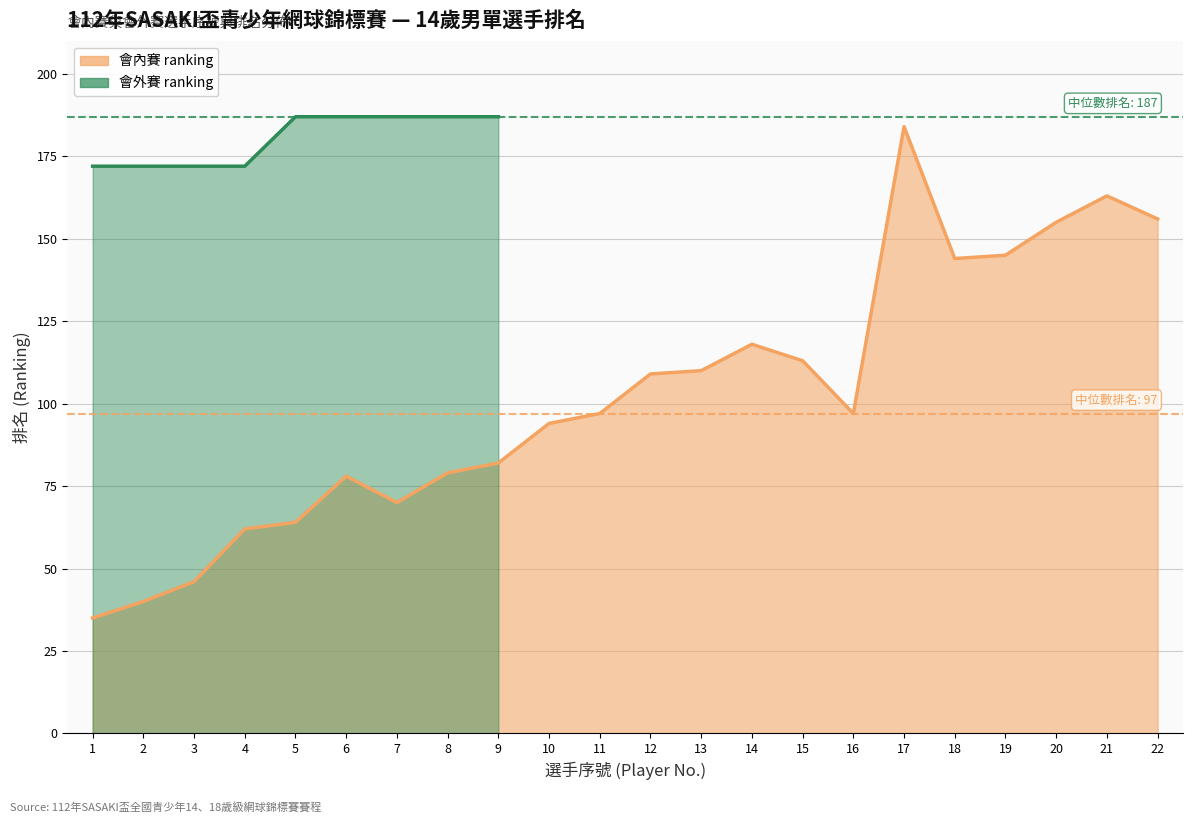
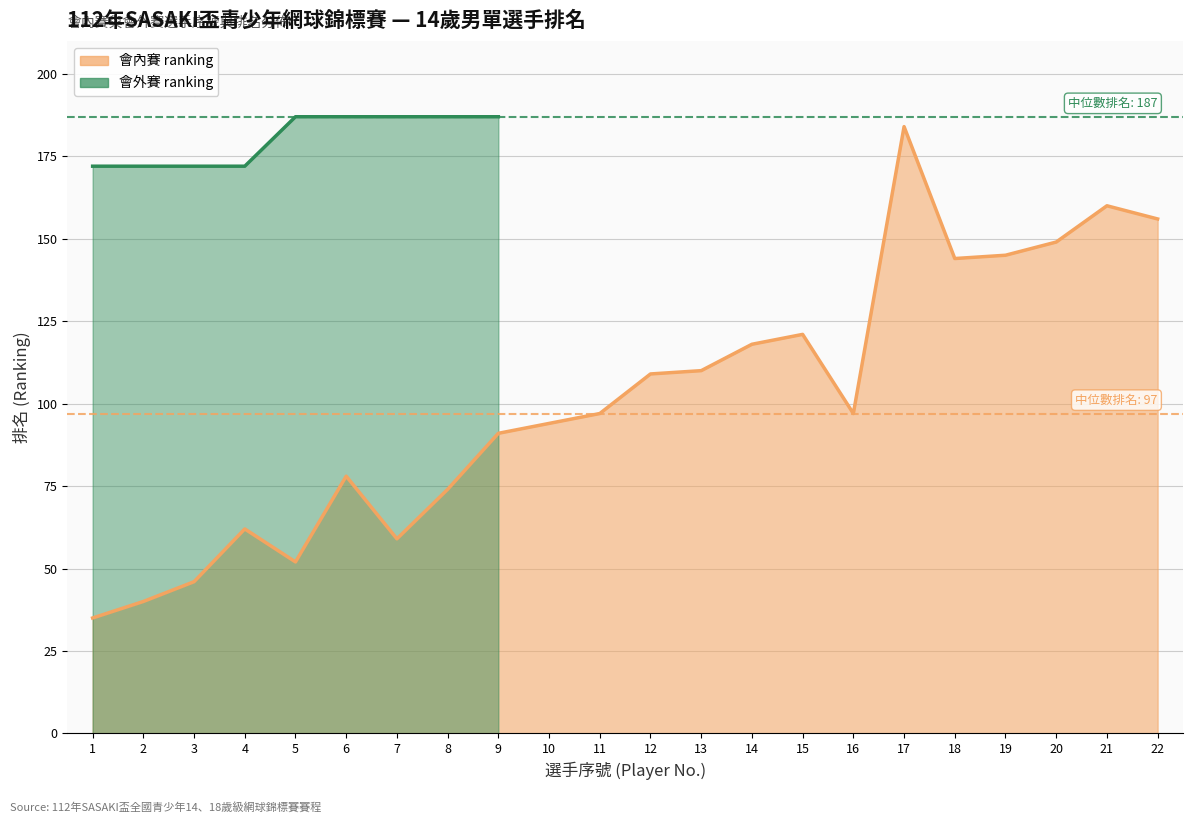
會內賽 ranking, 5: 64 -> 52
會內賽 ranking, 7: 70 -> 59
會內賽 ranking, 8: 79 -> 74
會內賽 ranking, 9: 82 -> 91
會內賽 ranking, 15: 113 -> 121
會內賽 ranking, 20: 155 -> 149
會內賽 ranking, 21: 163 -> 160
